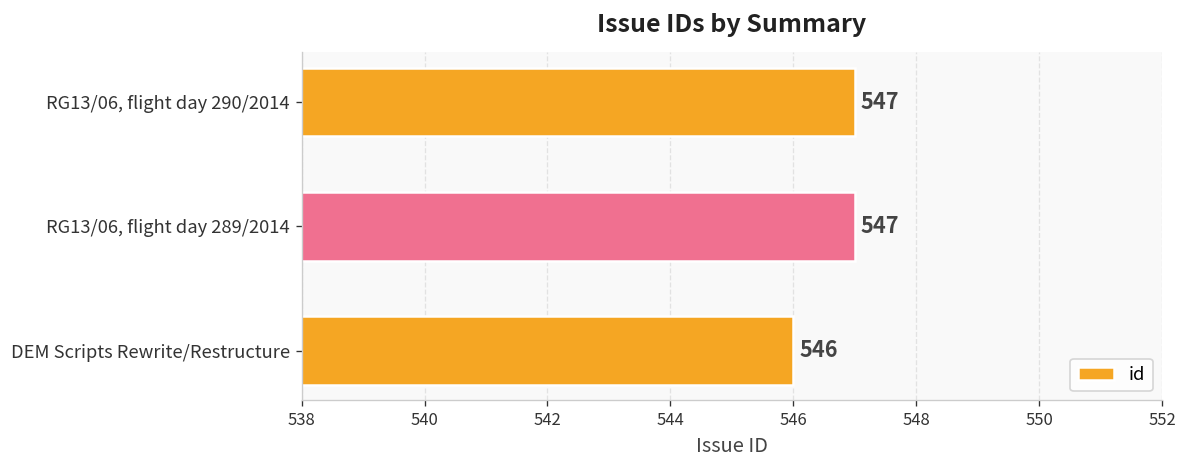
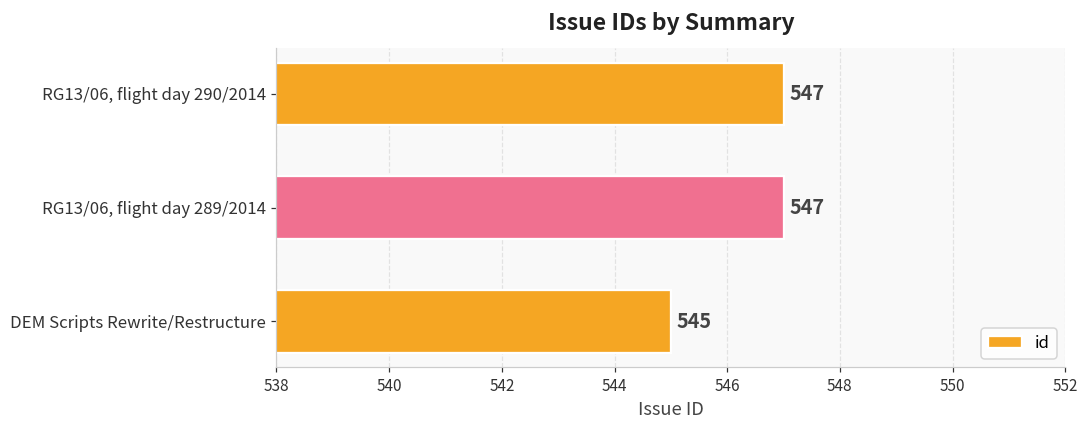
DEM Scripts Rewrite/Restructure: 546 -> 545
